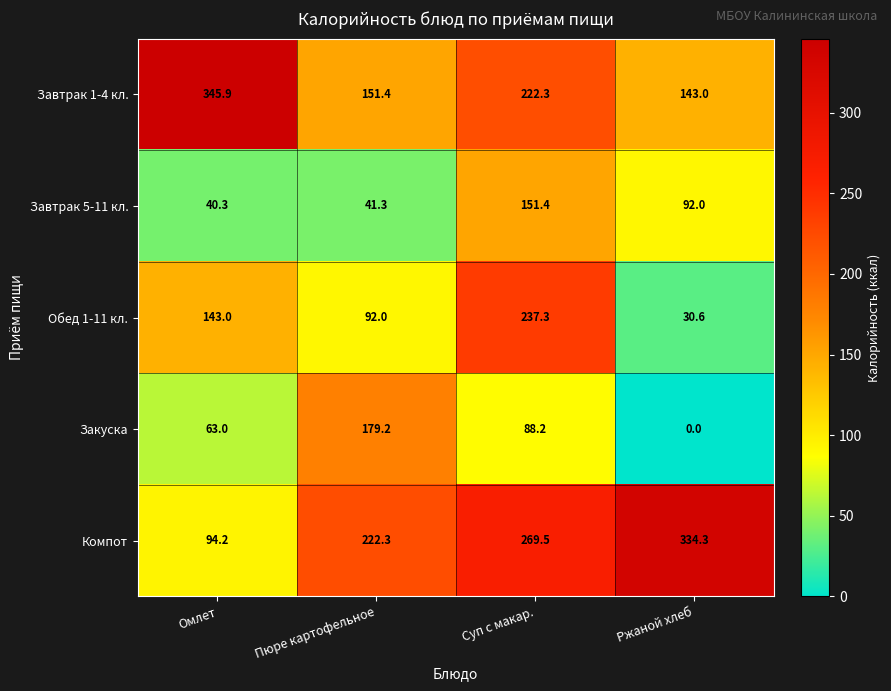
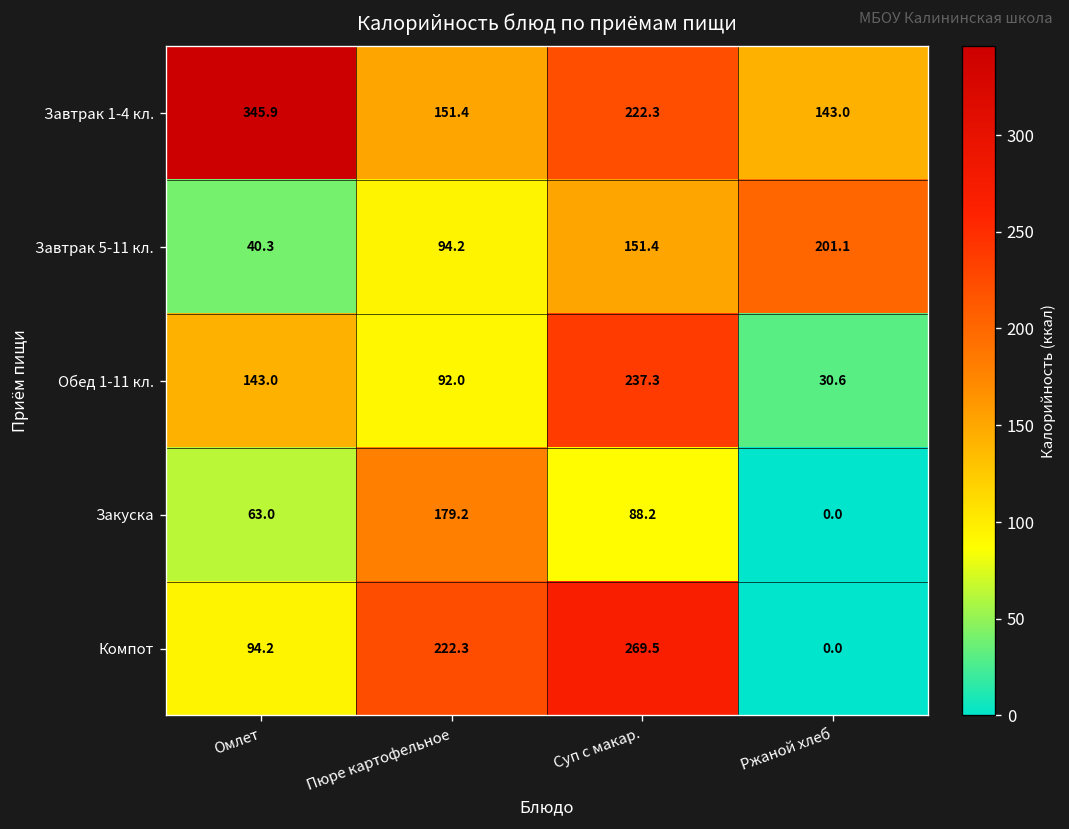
Завтрак 5-11 кл., Пюре картофельное: 41.3 -> 94.2
Завтрак 5-11 кл., Ржаной хлеб: 92.0 -> 201.1
Компот, Ржаной хлеб: 334.3 -> 0.0
